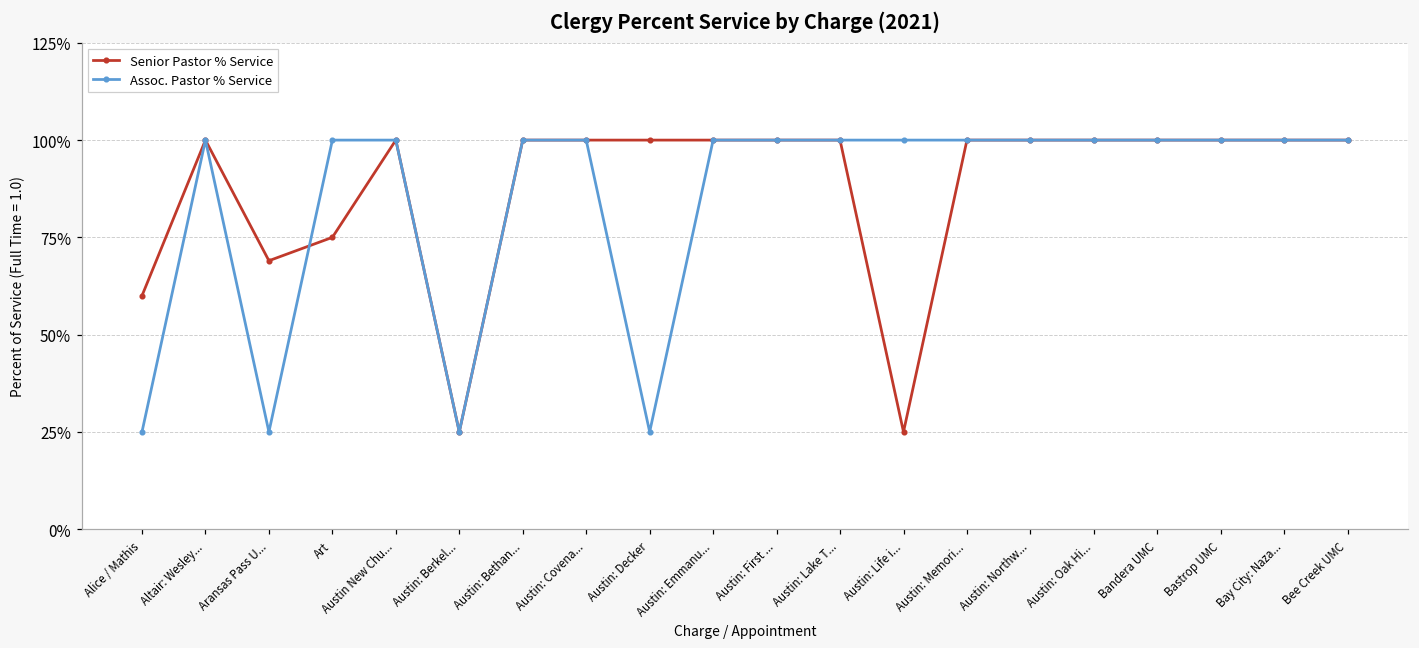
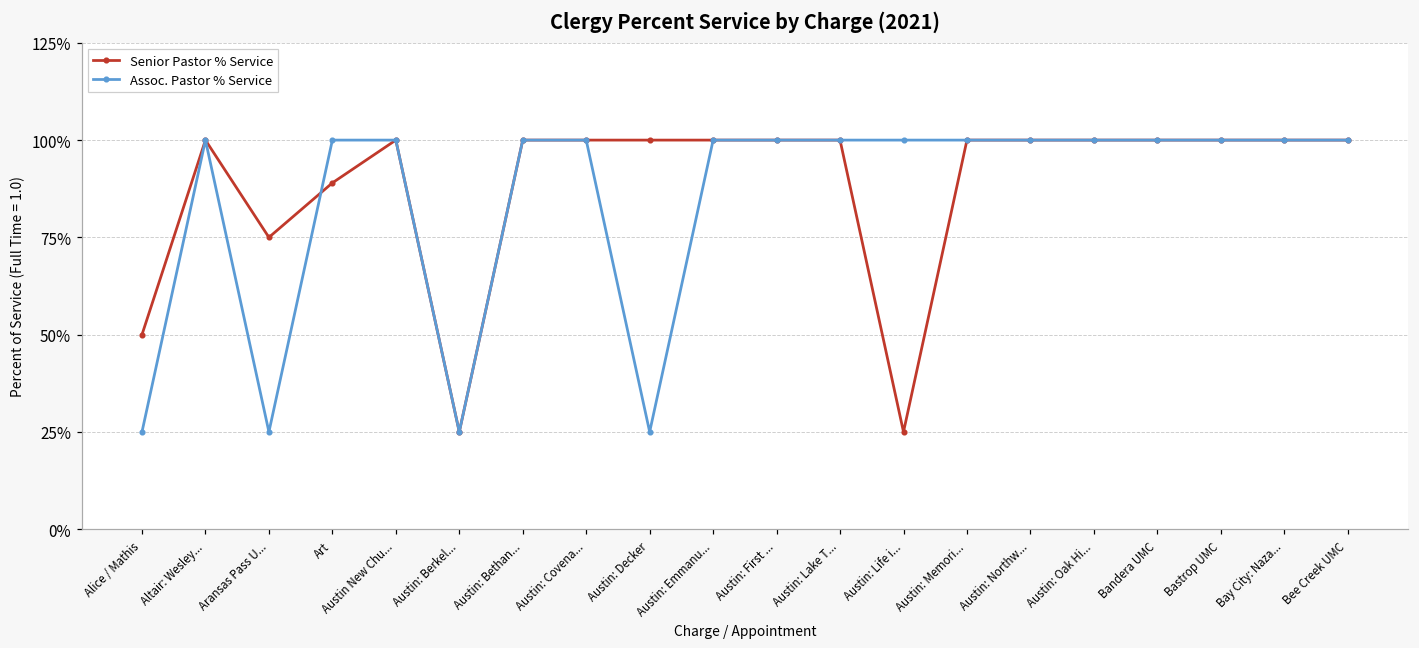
Senior Pastor % Service, Alice / Mathis: 60% -> 50%
Senior Pastor % Service, Aransas Pass U...: 69% -> 75%
Senior Pastor % Service, Art: 75% -> 89%
